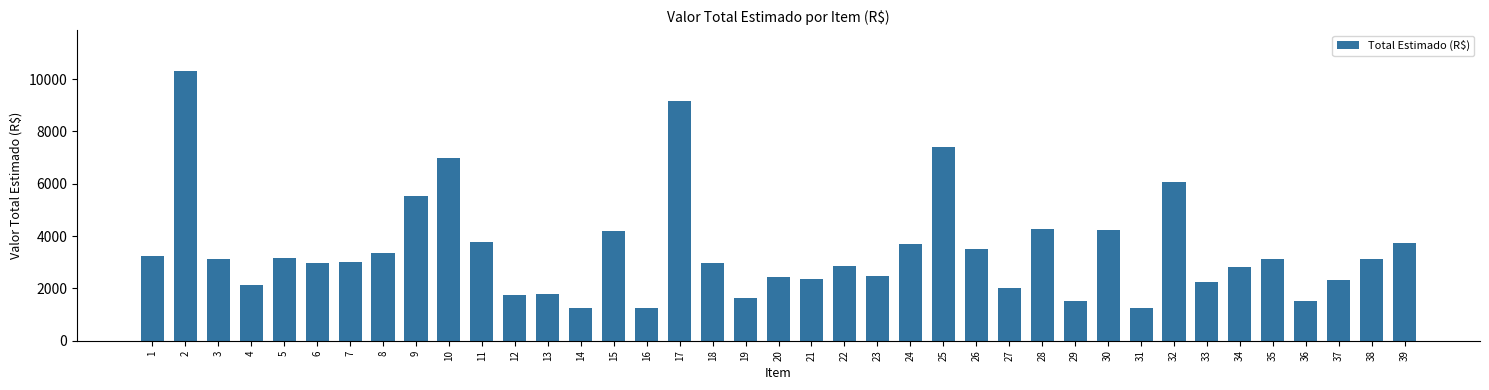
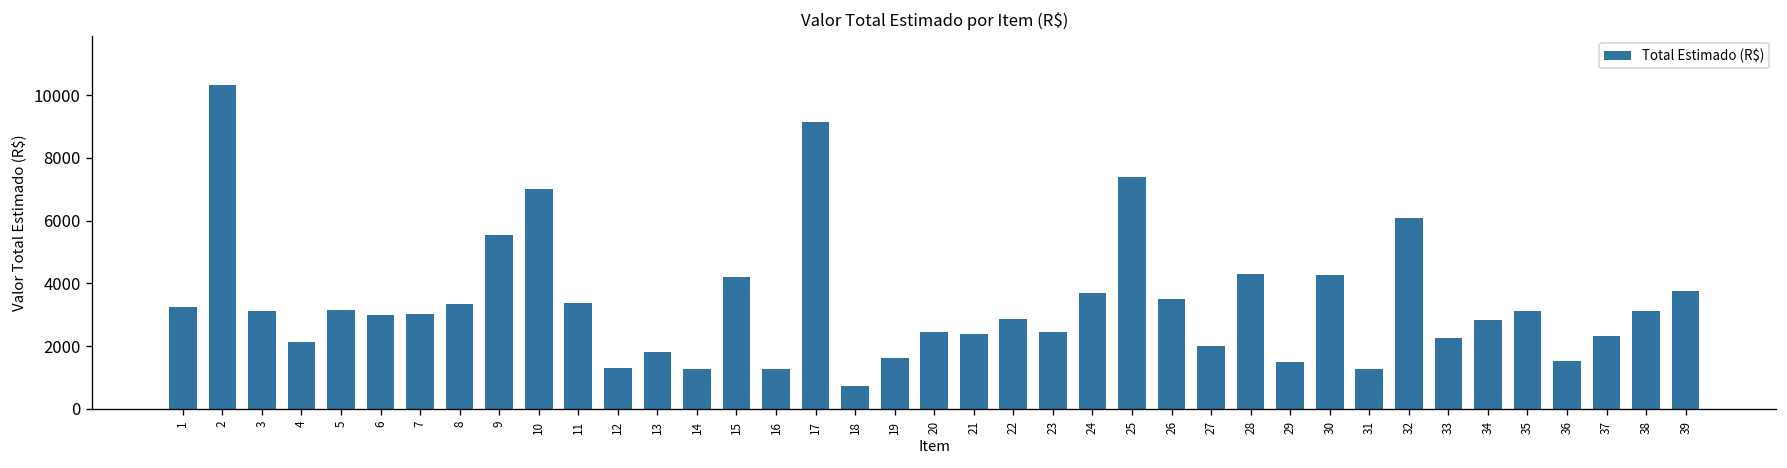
11: 3800 -> 3400
12: 1800 -> 1300
18: 3000 -> 700
